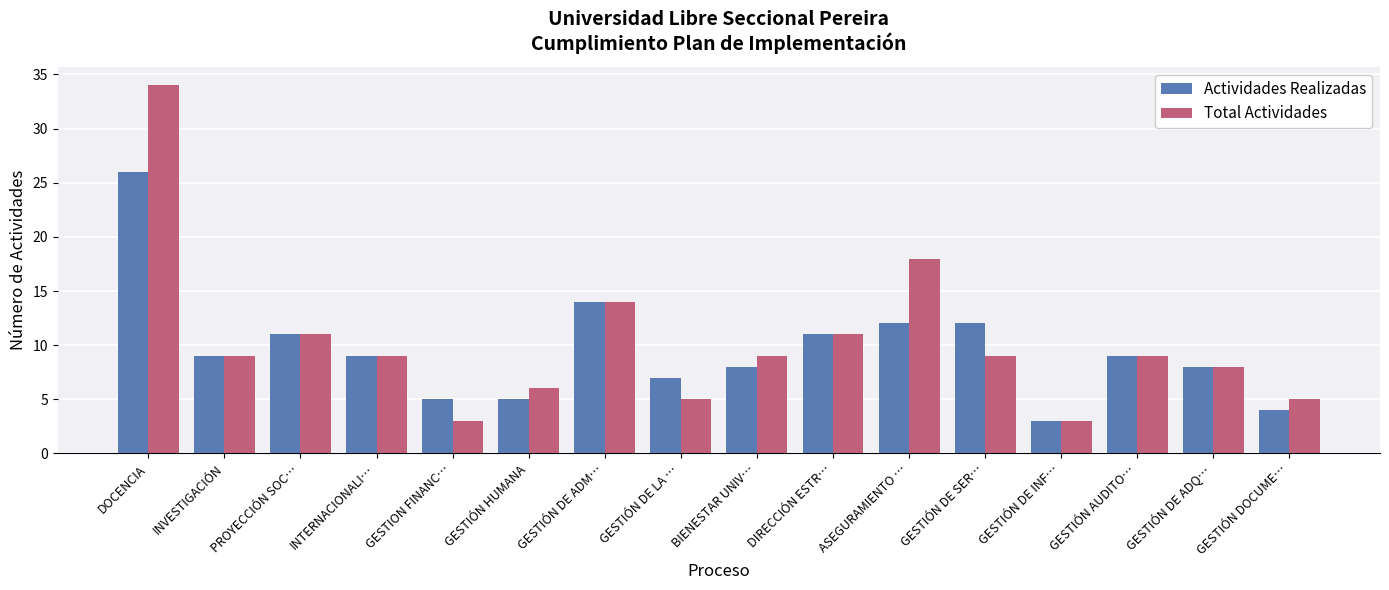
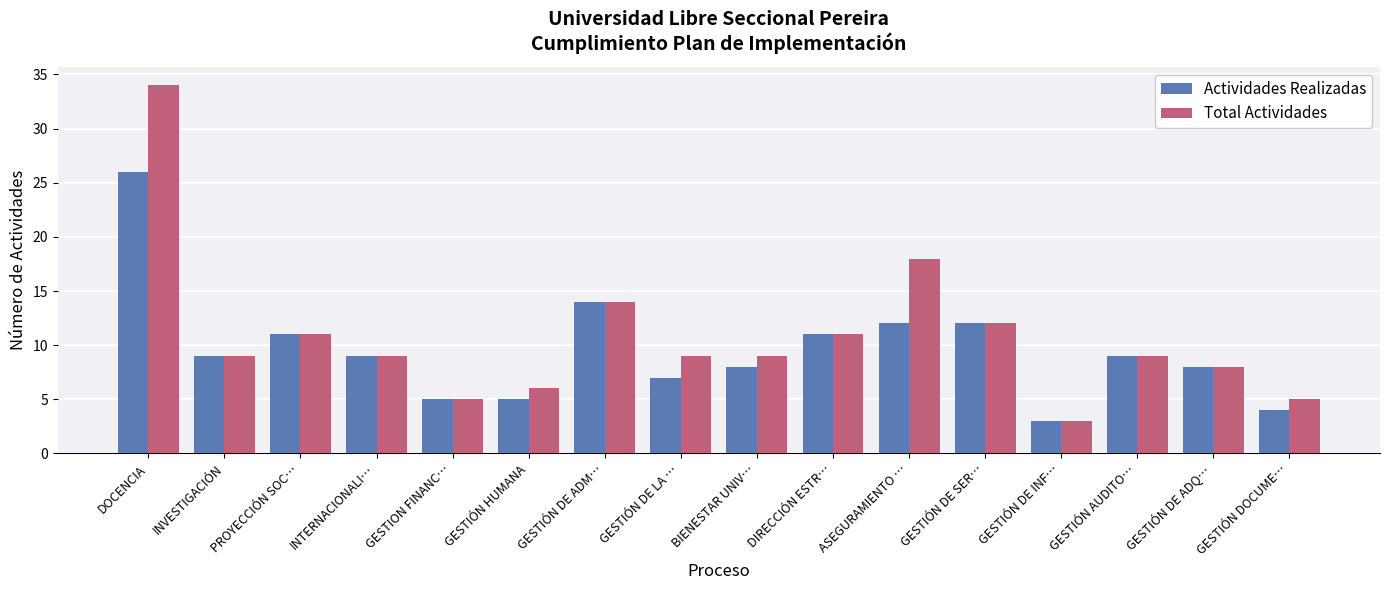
Total Actividades, GESTION FINANC…: 3 -> 5
Total Actividades, GESTIÓN DE LA …: 5 -> 9
Total Actividades, GESTIÓN DE SER…: 9 -> 12
